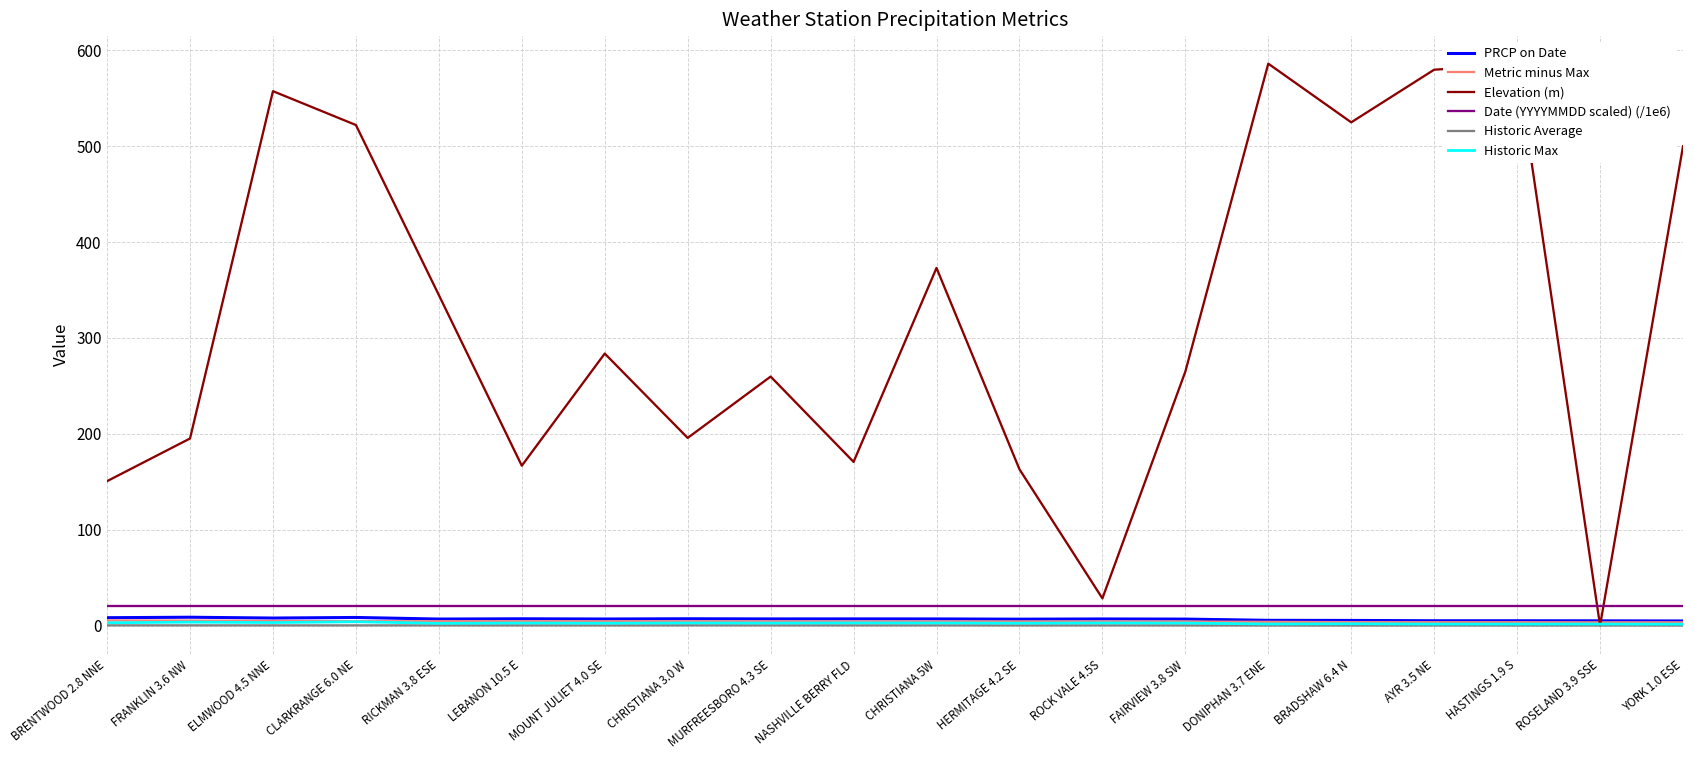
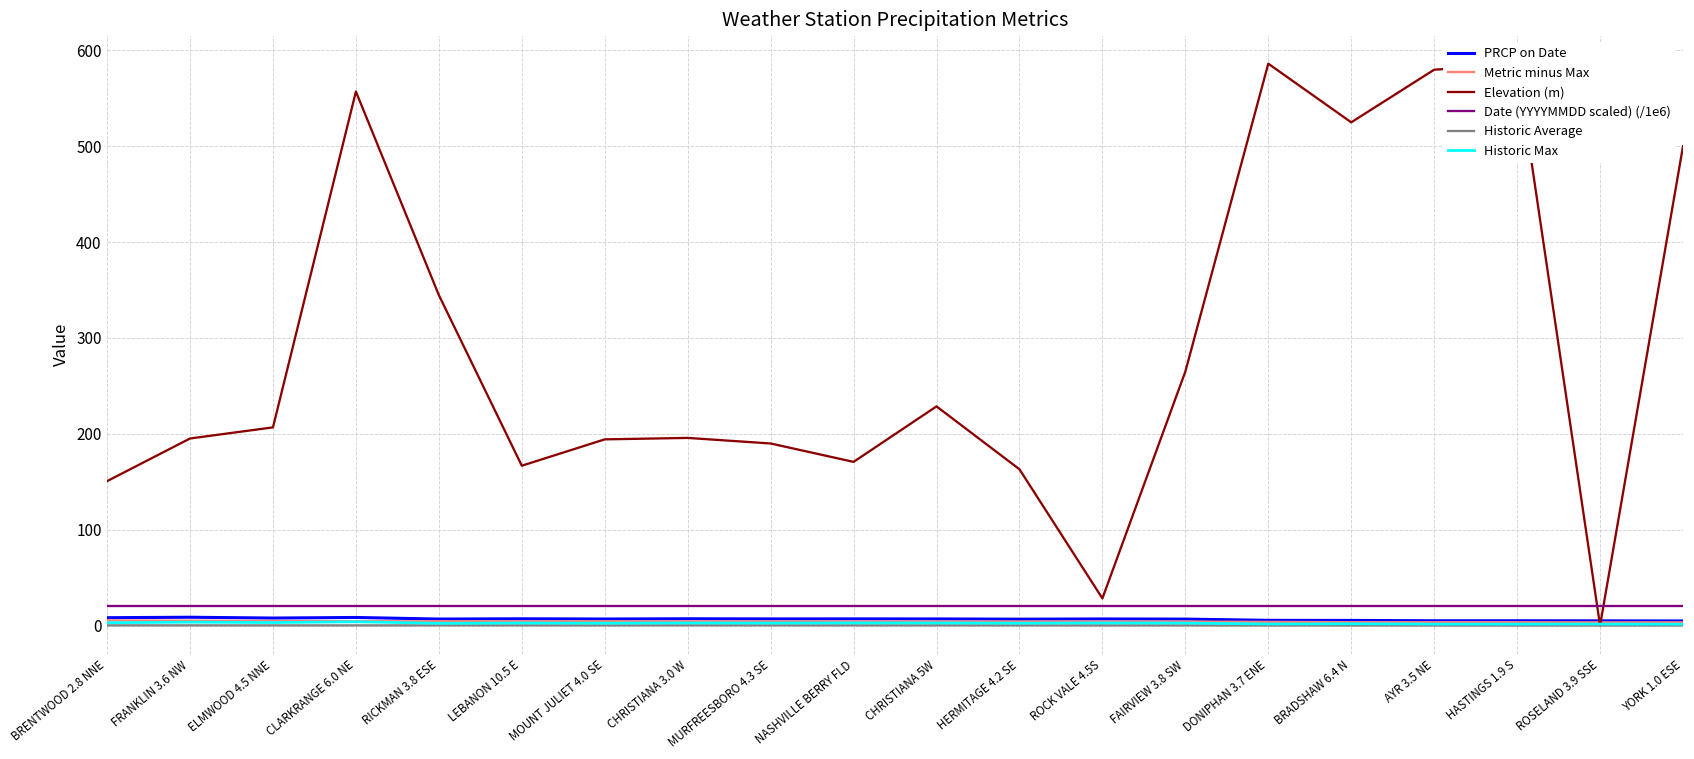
Elevation (m), ELMWOOD 4.5 NNE: 560 -> 210
Elevation (m), CLARKRANGE 6.0 NE: 520 -> 560
Elevation (m), MOUNT JULIET 4.0 SE: 280 -> 190
Elevation (m), MURFREESBORO 4.3 SE: 260 -> 190
Elevation (m), CHRISTIANA 5W: 370 -> 230
